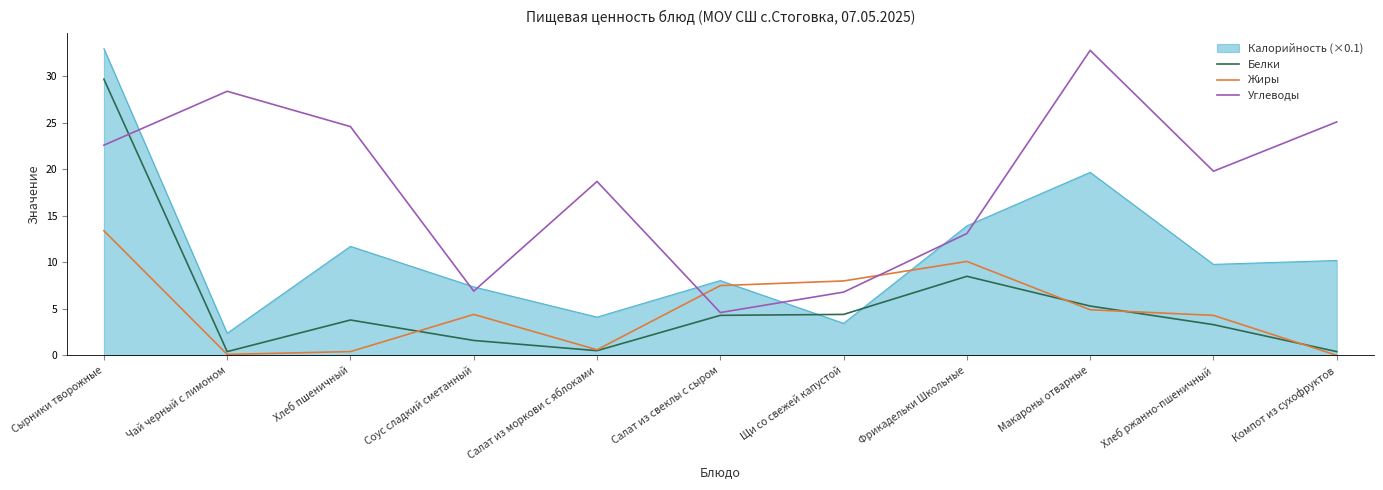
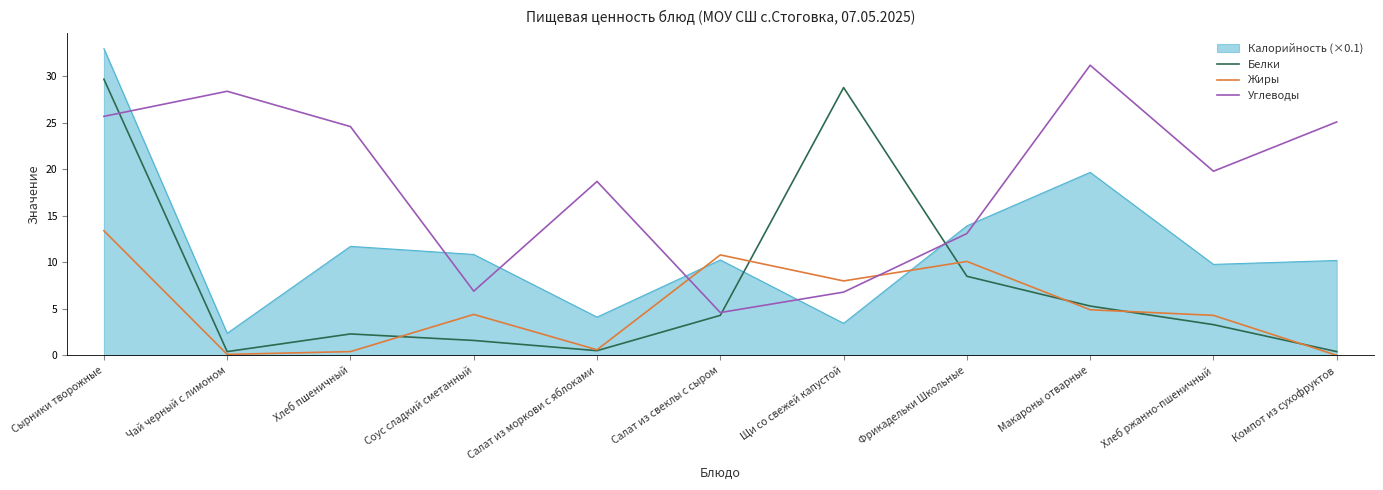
Углеводы, Сырники творожные: 23 -> 26
Белки, Хлеб пшеничный: 4 -> 2
Калорийность (×0.1), Соус сладкий сметанный: 7 -> 11
Калорийность (×0.1), Салат из свеклы с сыром: 8 -> 10
Жиры, Салат из свеклы с сыром: 8 -> 11
Белки, Щи со свежей капустой: 4 -> 29
Углеводы, Макароны отварные: 33 -> 31
